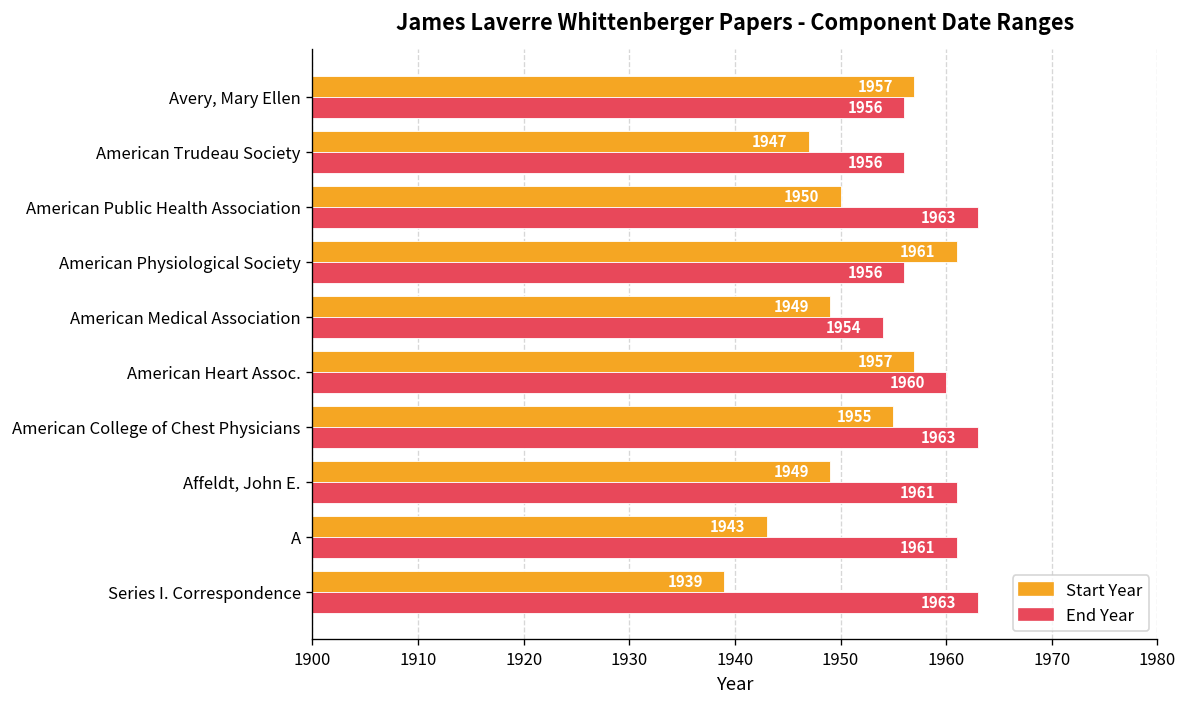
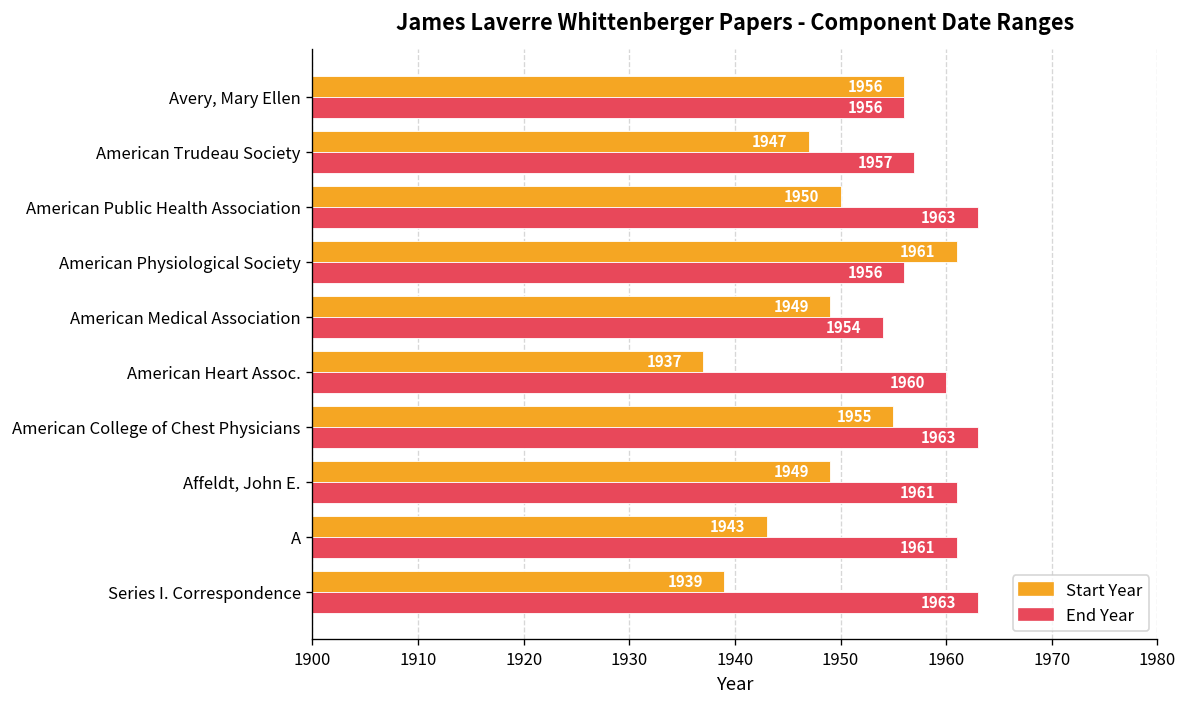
Start Year, Avery, Mary Ellen: 1957 -> 1956
End Year, American Trudeau Society: 1956 -> 1957
Start Year, American Heart Assoc.: 1957 -> 1937
